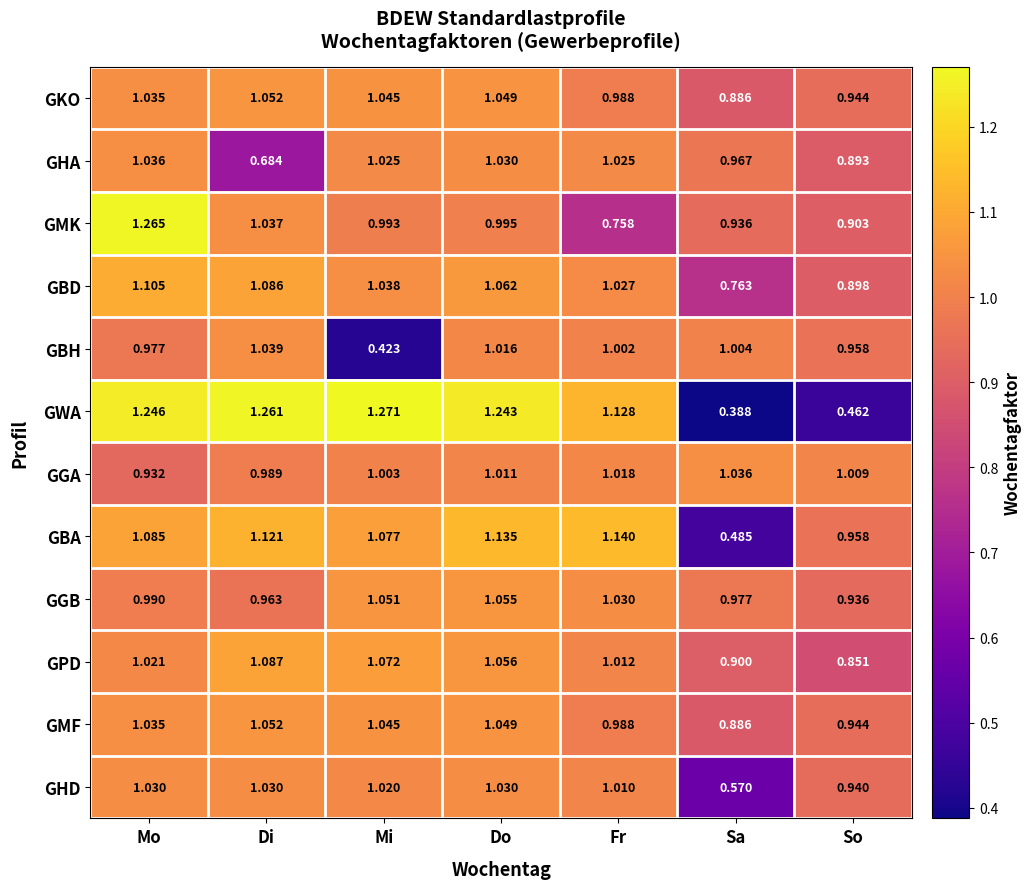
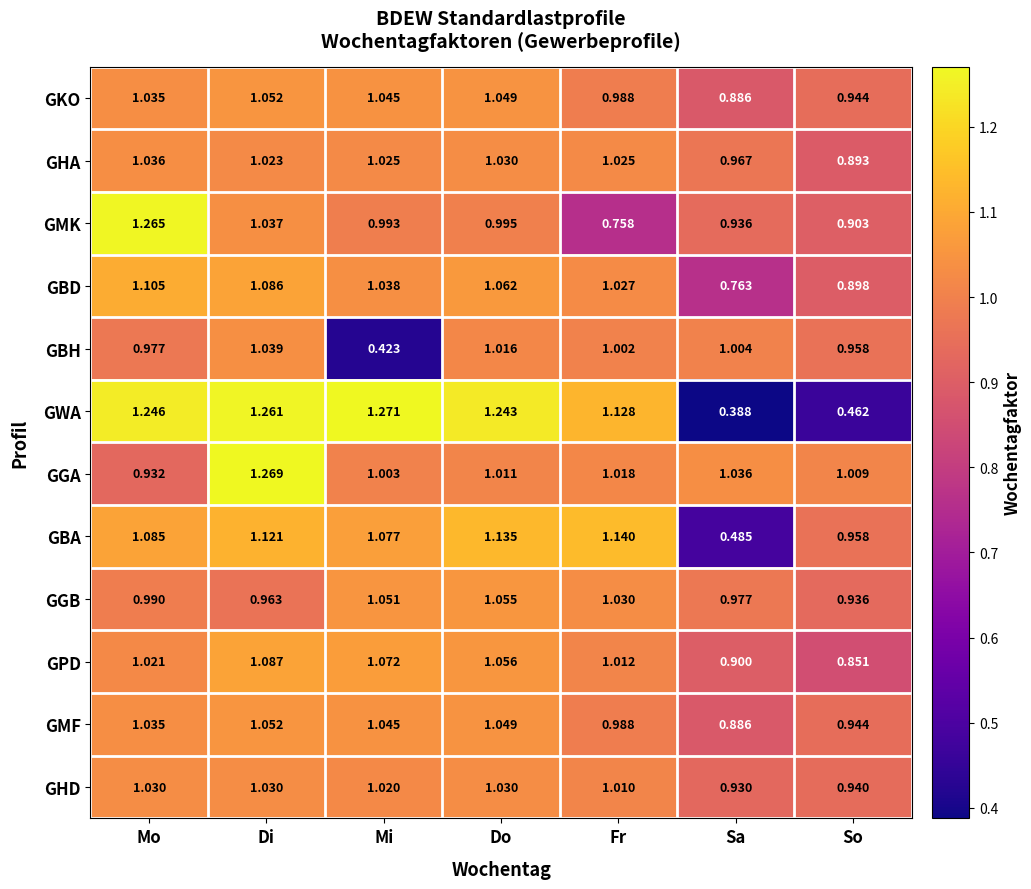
GHA, Di: 0.684 -> 1.023
GGA, Di: 0.989 -> 1.269
GHD, Sa: 0.570 -> 0.930
